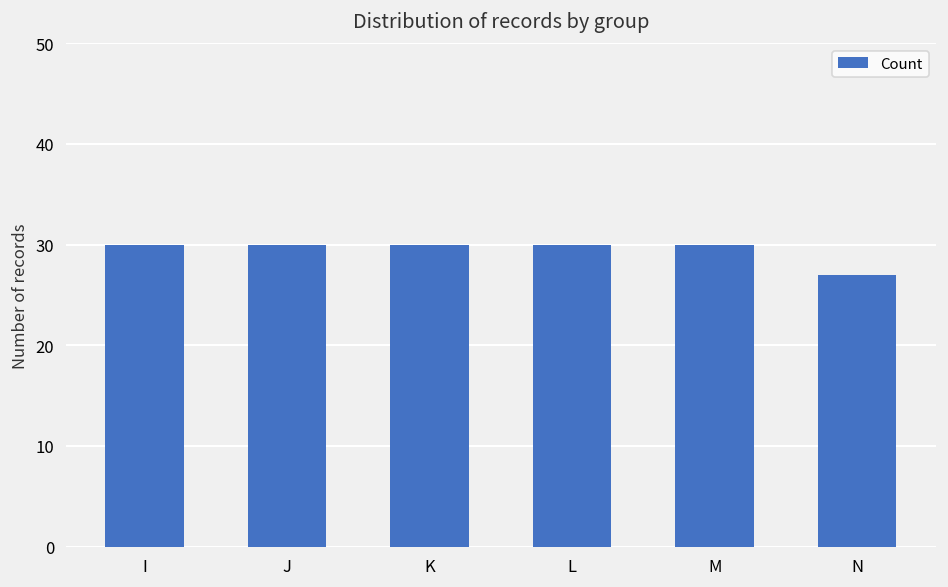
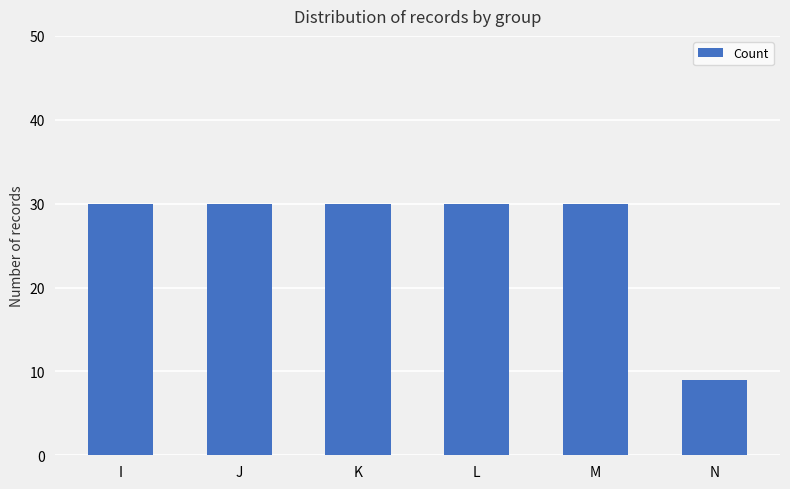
N: 27 -> 9
